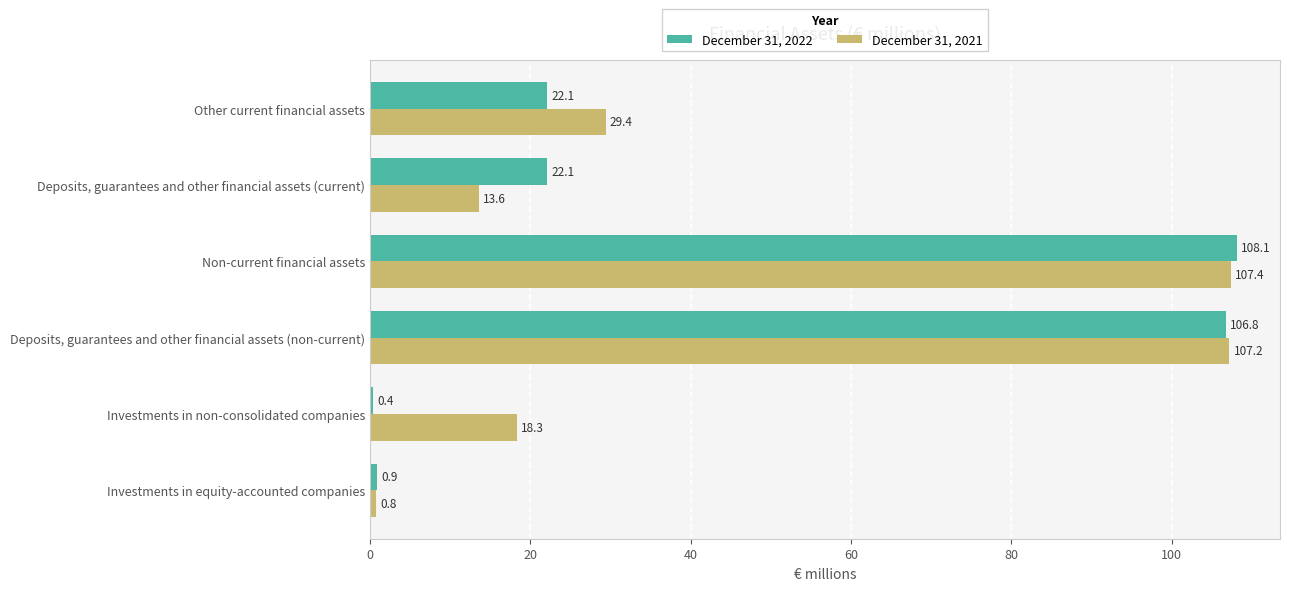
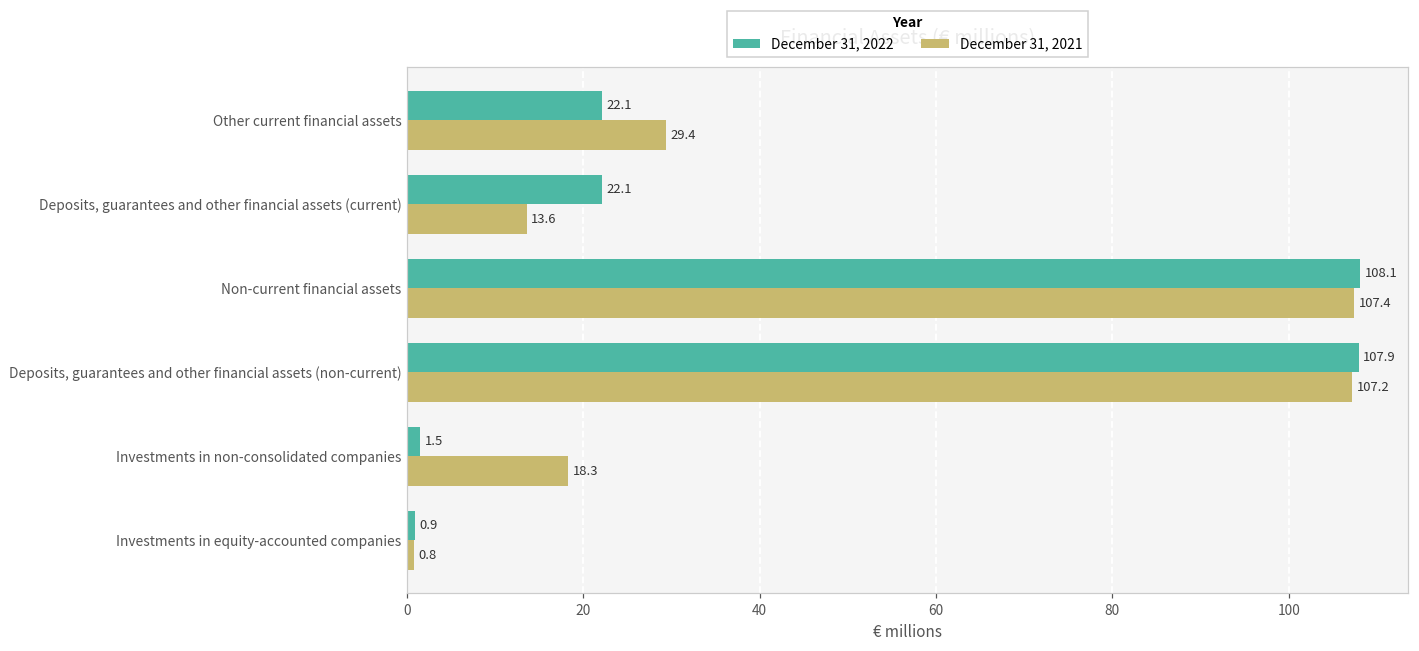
December 31, 2022, Deposits, guarantees and other financial assets (non-current): 106.8 -> 107.9
December 31, 2022, Investments in non-consolidated companies: 0.4 -> 1.5
